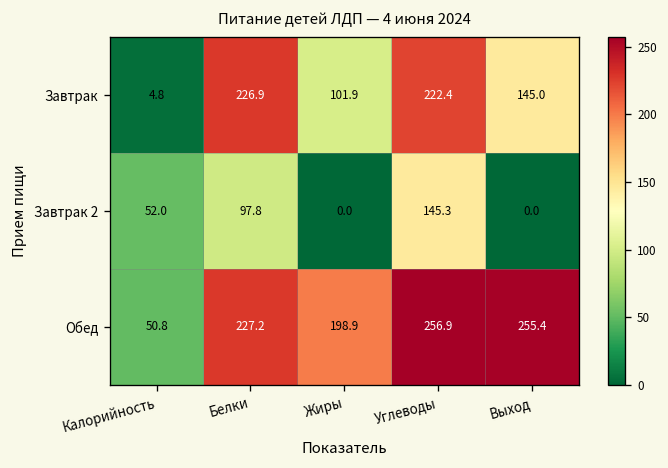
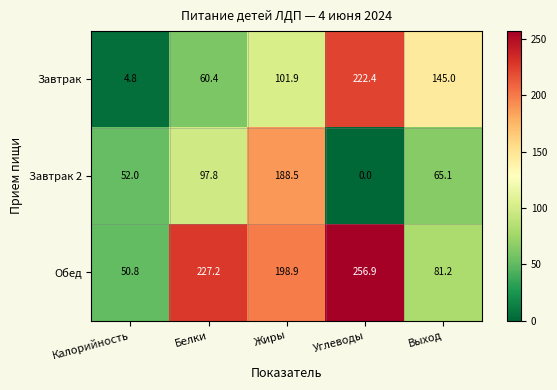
Завтрак, Белки: 226.9 -> 60.4
Завтрак 2, Жиры: 0.0 -> 188.5
Завтрак 2, Углеводы: 145.3 -> 0.0
Завтрак 2, Выход: 0.0 -> 65.1
Обед, Выход: 255.4 -> 81.2
